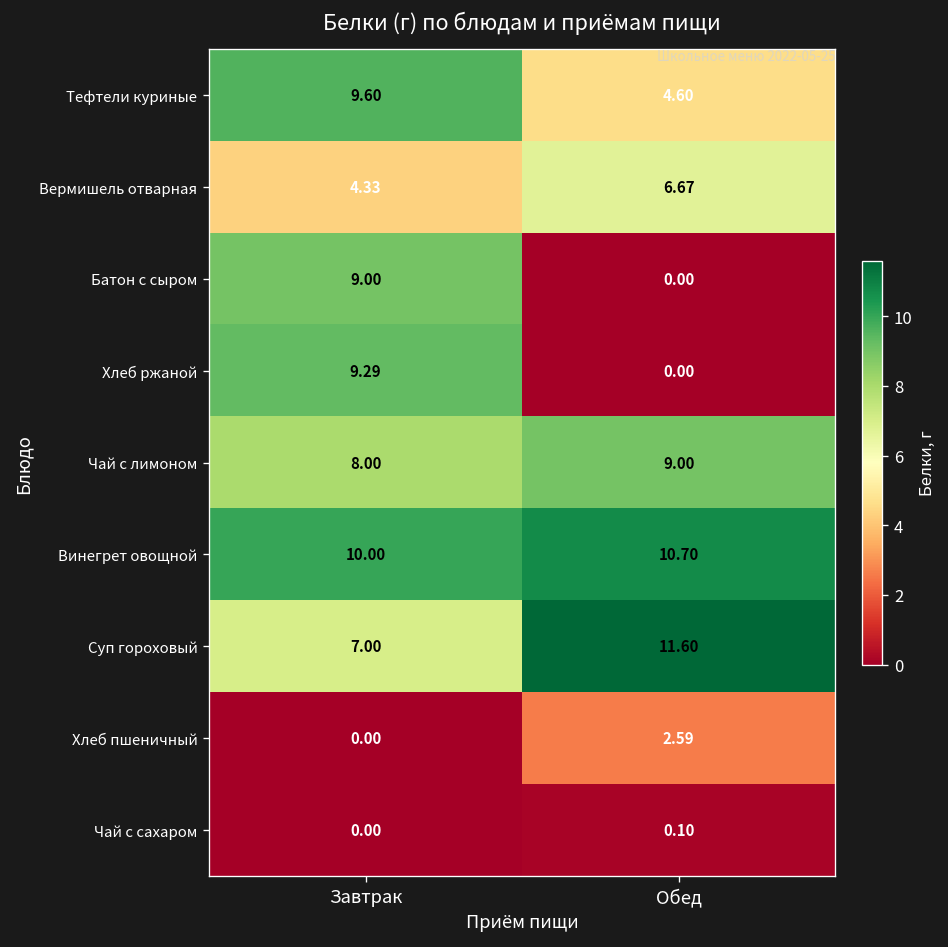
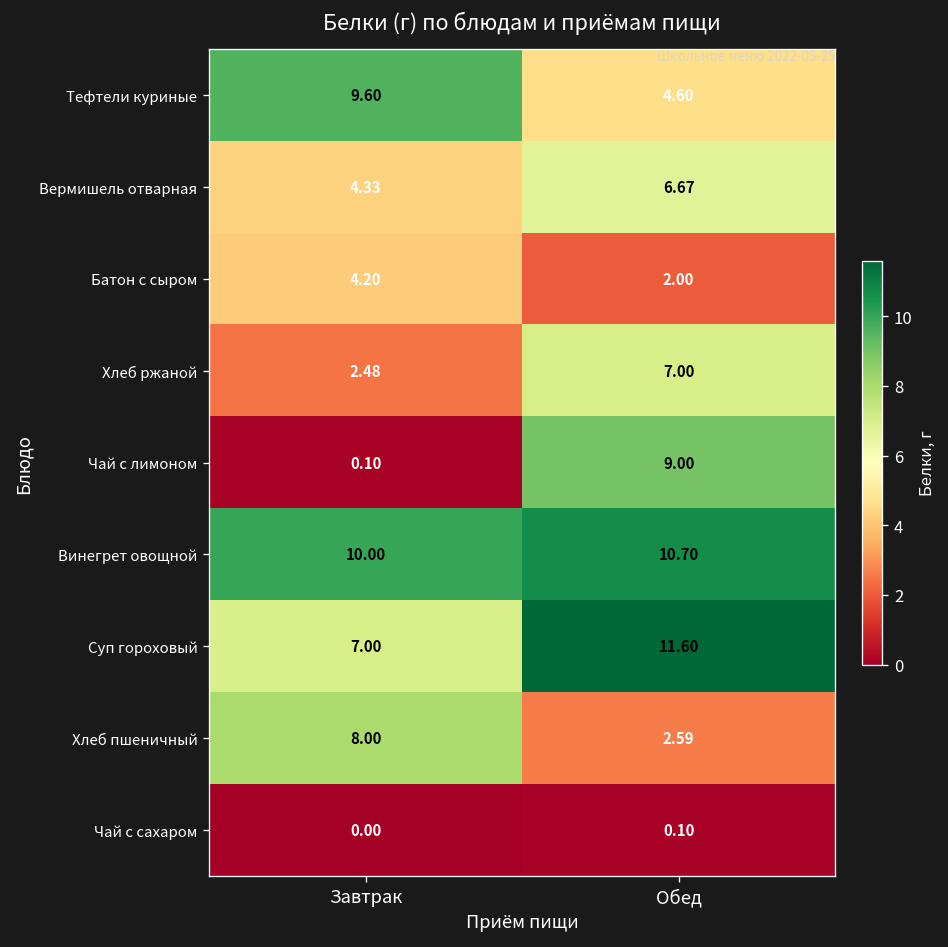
Батон с сыром, Завтрак: 9.00 -> 4.20
Батон с сыром, Обед: 0.00 -> 2.00
Хлеб ржаной, Завтрак: 9.29 -> 2.48
Хлеб ржаной, Обед: 0.00 -> 7.00
Чай с лимоном, Завтрак: 8.00 -> 0.10
Хлеб пшеничный, Завтрак: 0.00 -> 8.00
